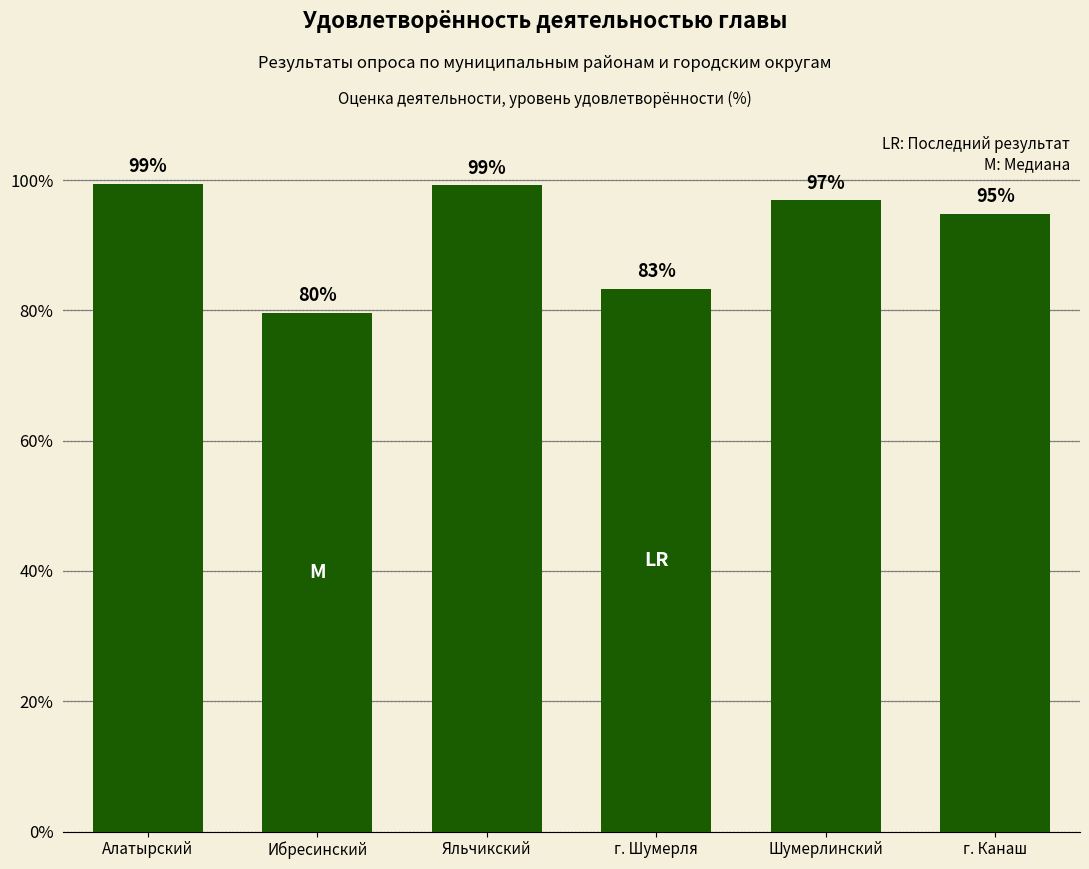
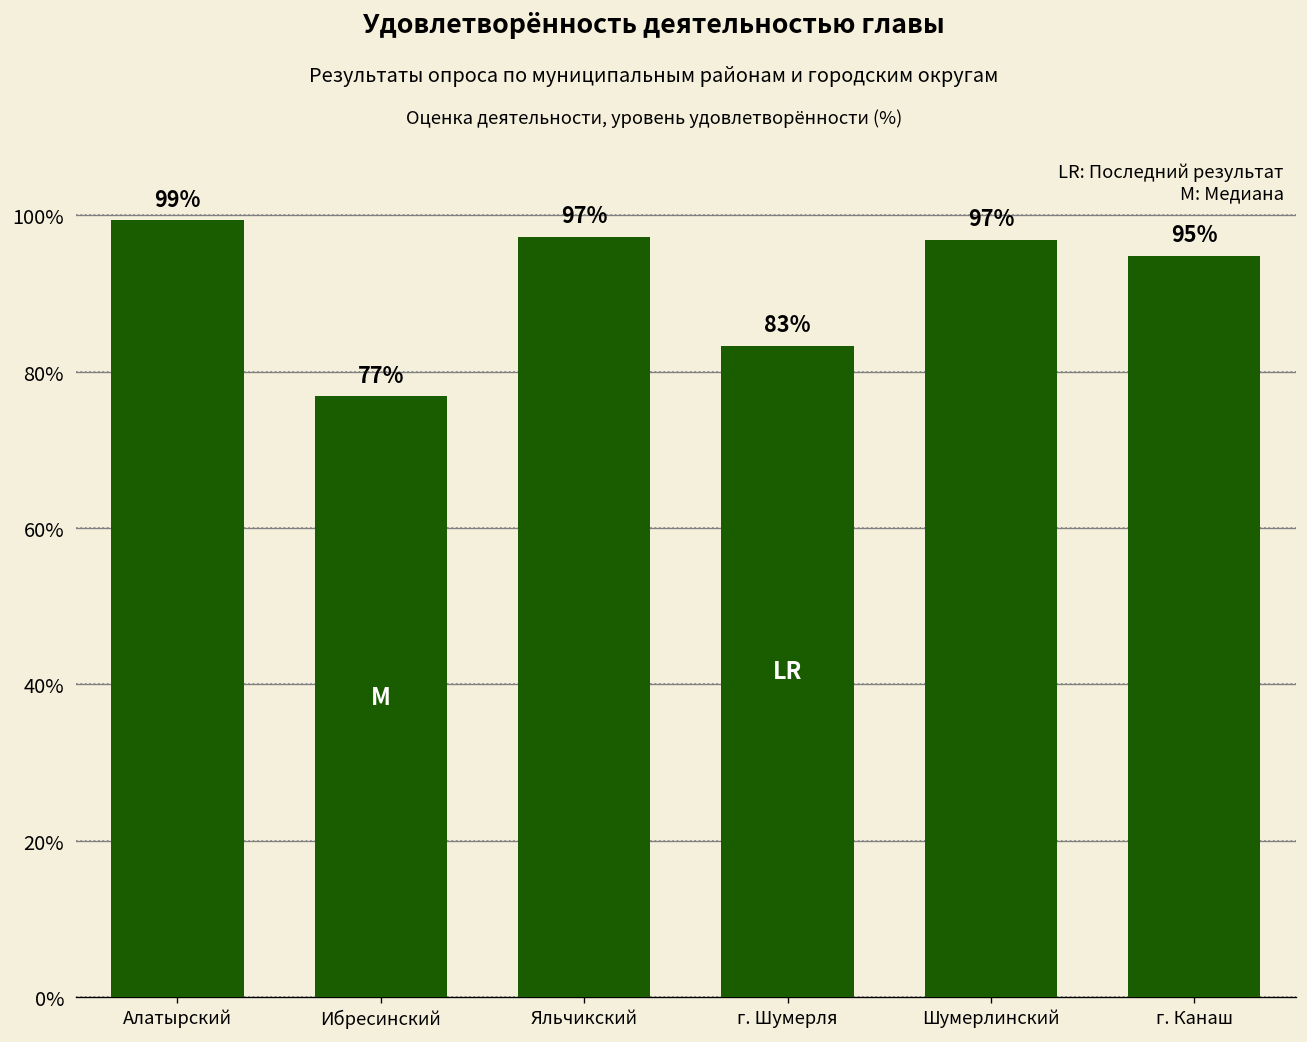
Ибресинский: 80% -> 77%
Яльчикский: 99% -> 97%
